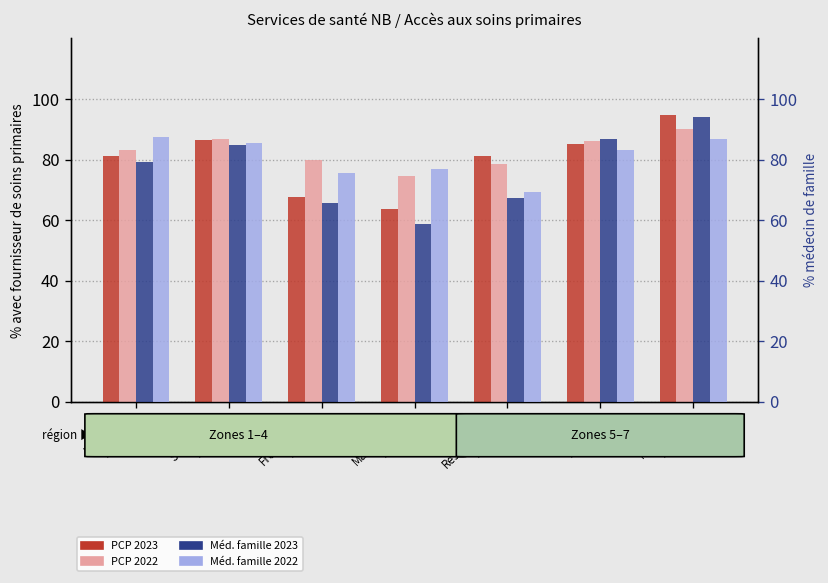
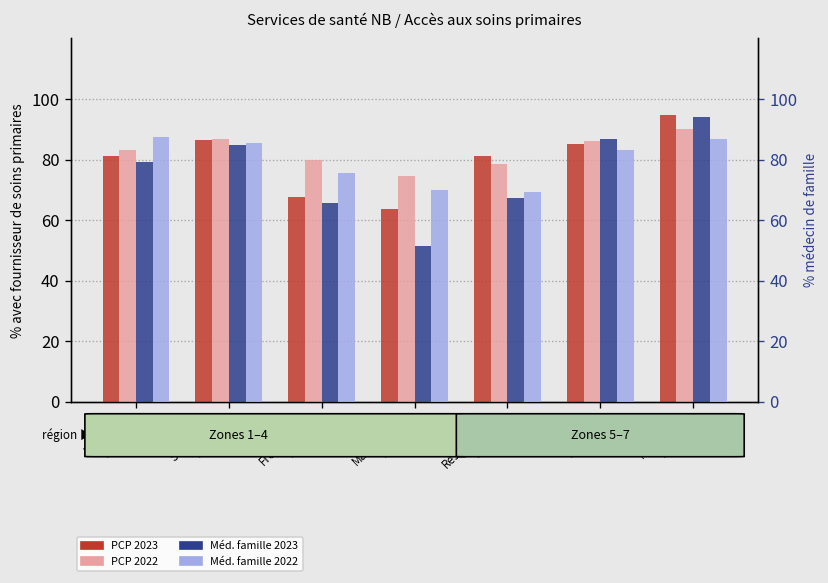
Méd. famille 2023, Madawaska Zone 4: 59 -> 51
Méd. famille 2022, Madawaska Zone 4: 77 -> 70
